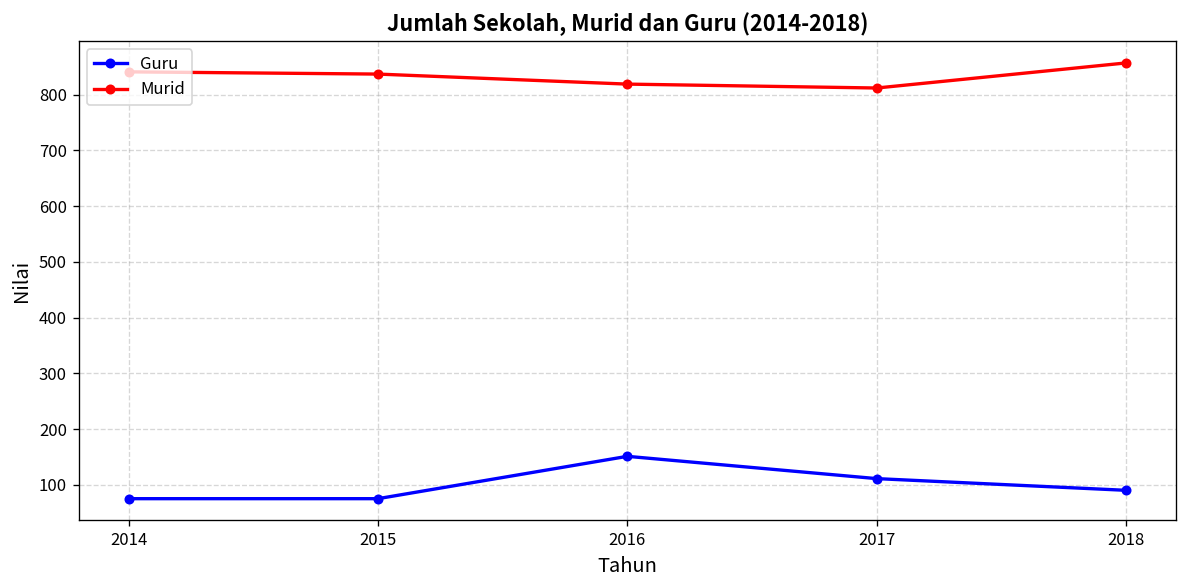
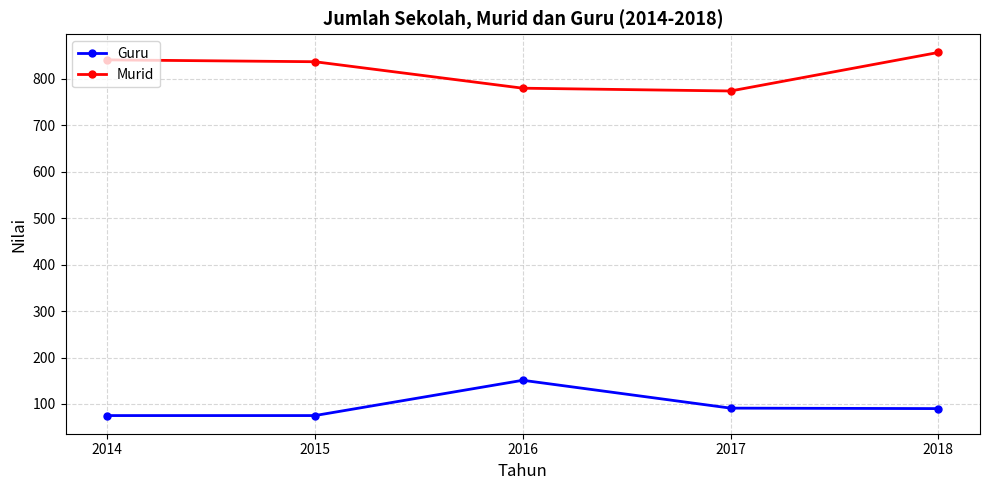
Murid, 2016: 820 -> 780
Guru, 2017: 110 -> 90
Murid, 2017: 810 -> 770
